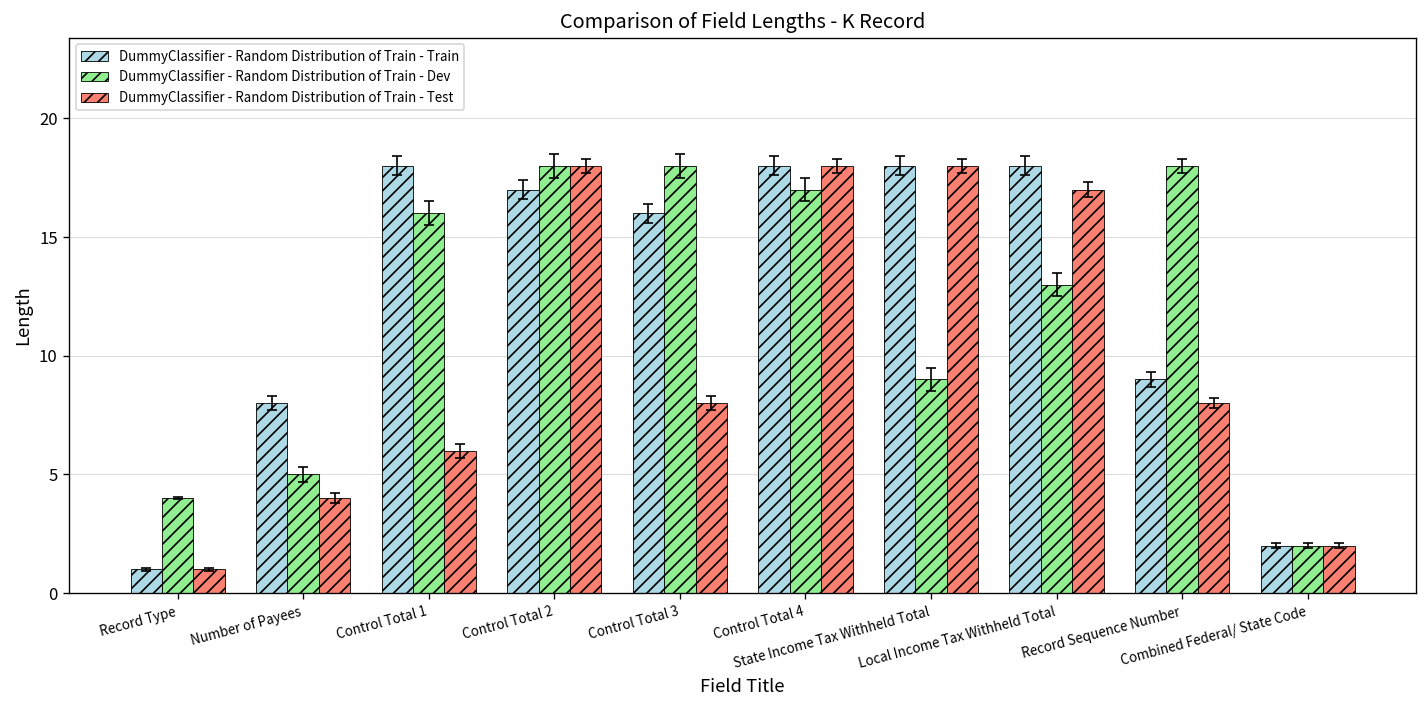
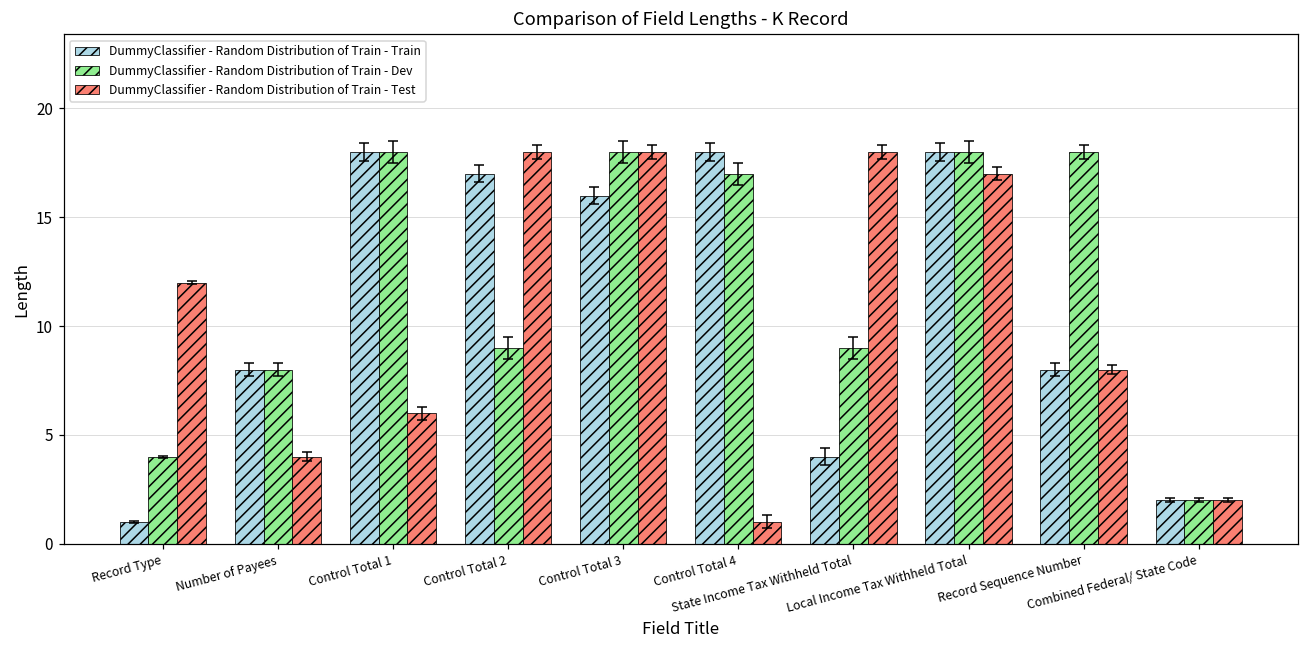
DummyClassifier - Random Distribution of Train - Test, Record Type: 1 -> 12
DummyClassifier - Random Distribution of Train - Dev, Number of Payees: 5 -> 8
DummyClassifier - Random Distribution of Train - Dev, Control Total 1: 16 -> 18
DummyClassifier - Random Distribution of Train - Dev, Control Total 2: 18 -> 9
DummyClassifier - Random Distribution of Train - Test, Control Total 3: 8 -> 18
DummyClassifier - Random Distribution of Train - Test, Control Total 4: 18 -> 1
DummyClassifier - Random Distribution of Train - Train, State Income Tax Withheld Total: 18 -> 4
DummyClassifier - Random Distribution of Train - Dev, Local Income Tax Withheld Total: 13 -> 18
DummyClassifier - Random Distribution of Train - Train, Record Sequence Number: 9 -> 8
